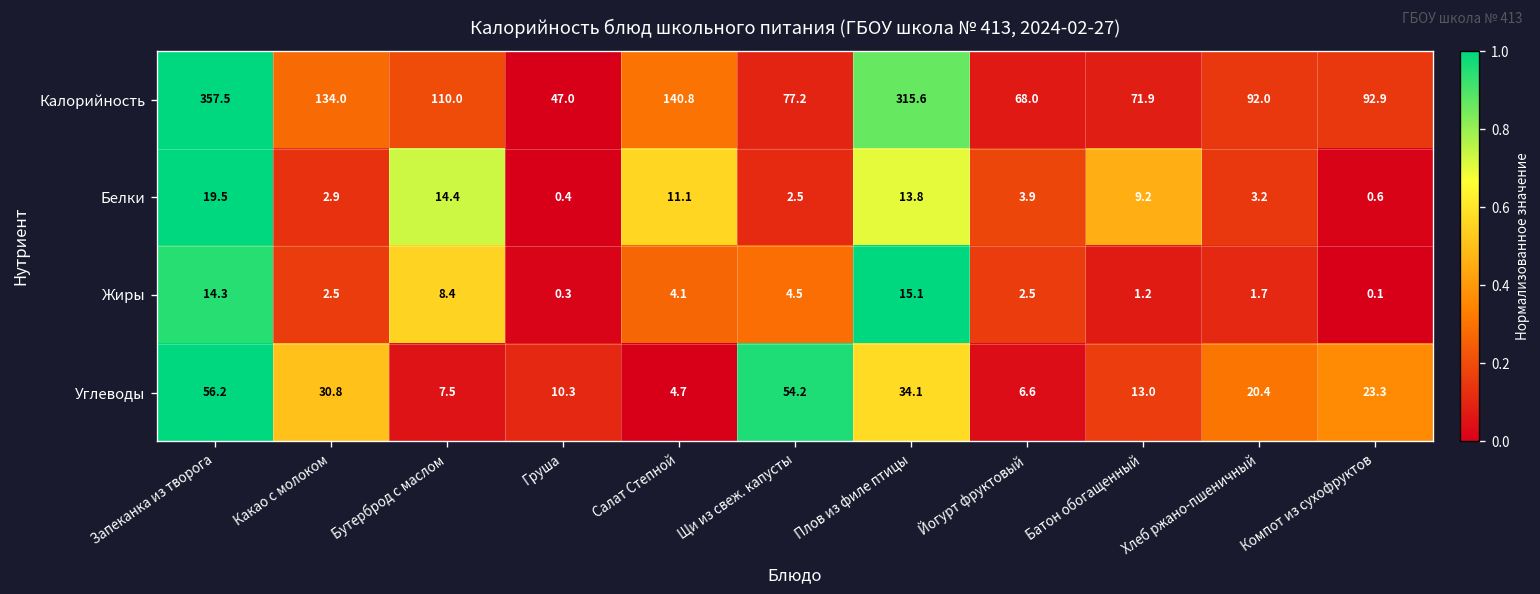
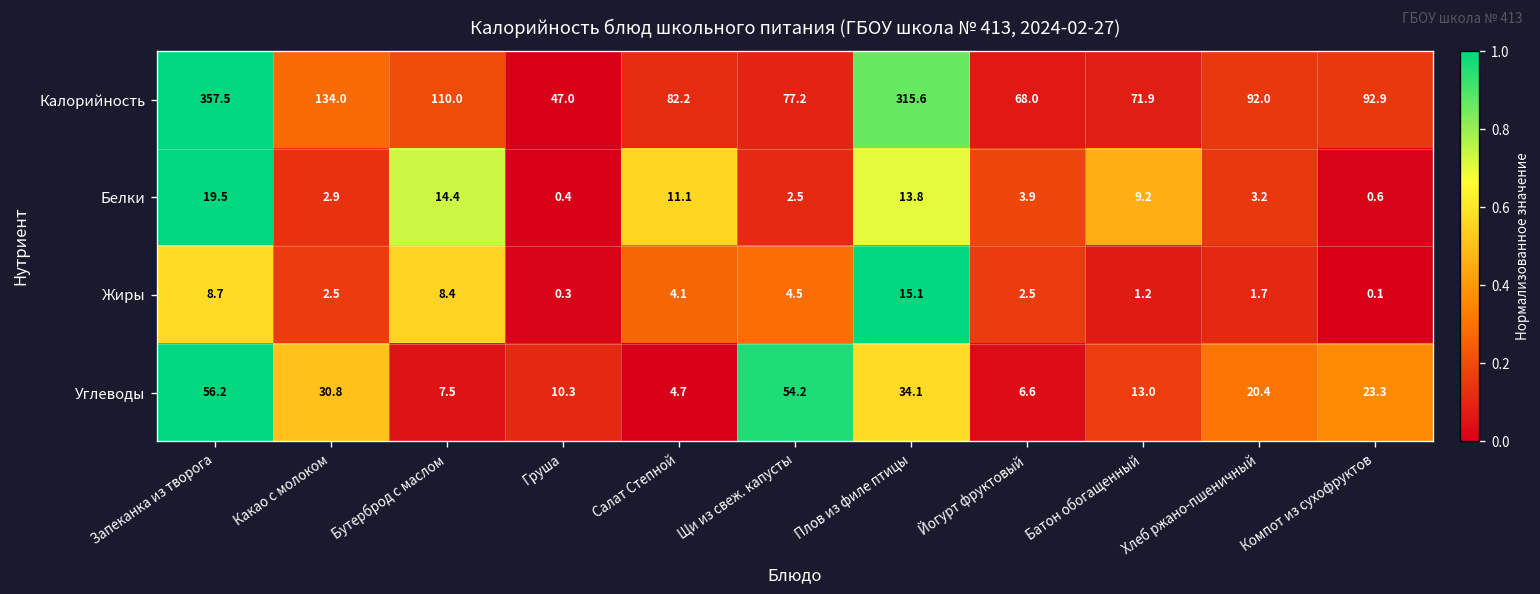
Калорийность, Салат Степной: 140.8 -> 82.2
Жиры, Запеканка из творога: 14.3 -> 8.7
